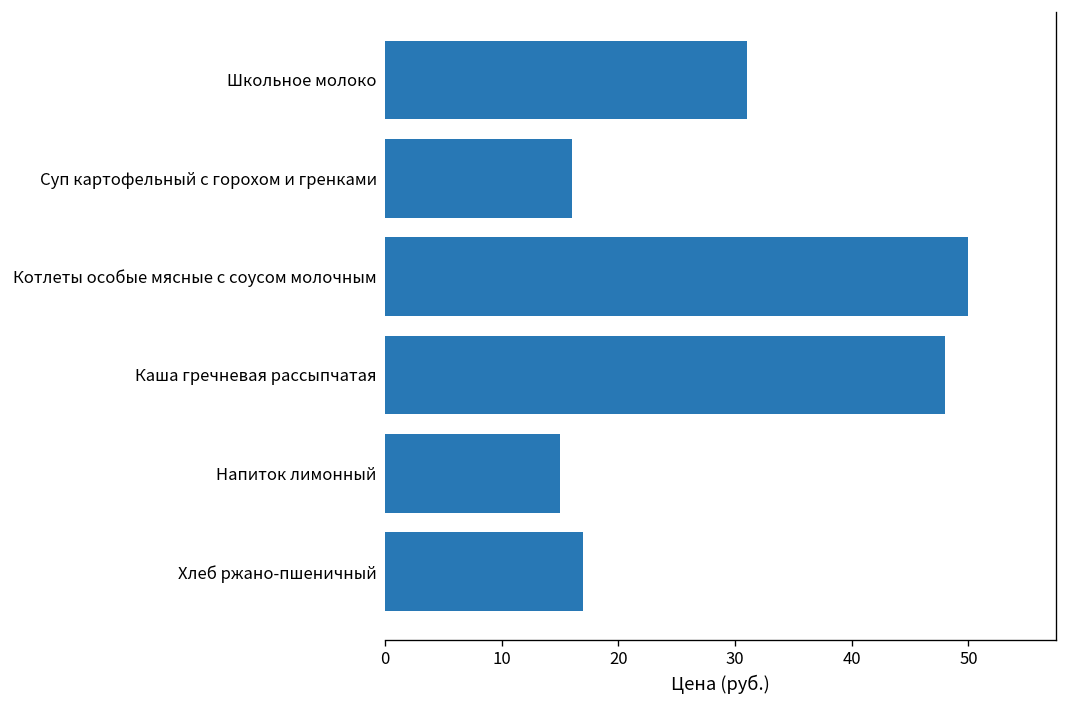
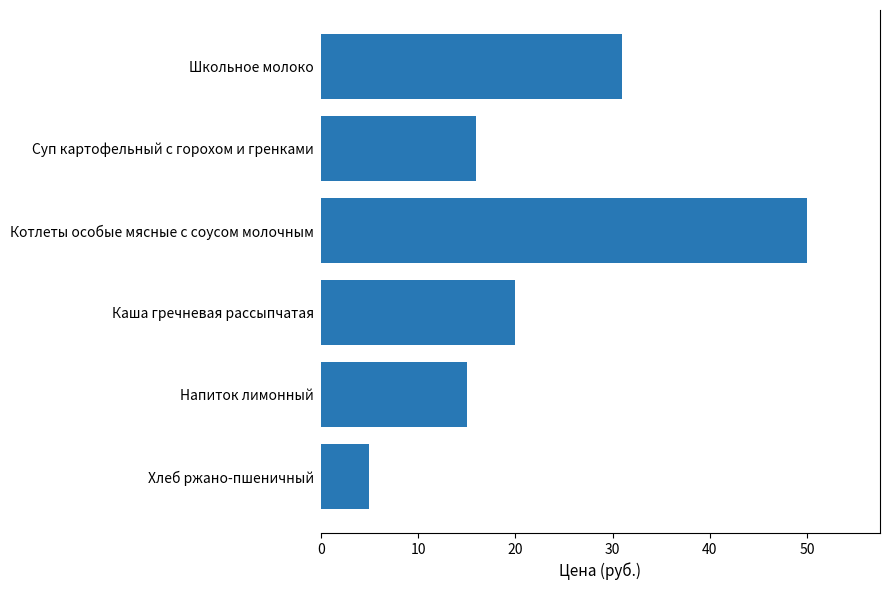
Каша гречневая рассыпчатая: 48 -> 20
Хлеб ржано-пшеничный: 17 -> 5
